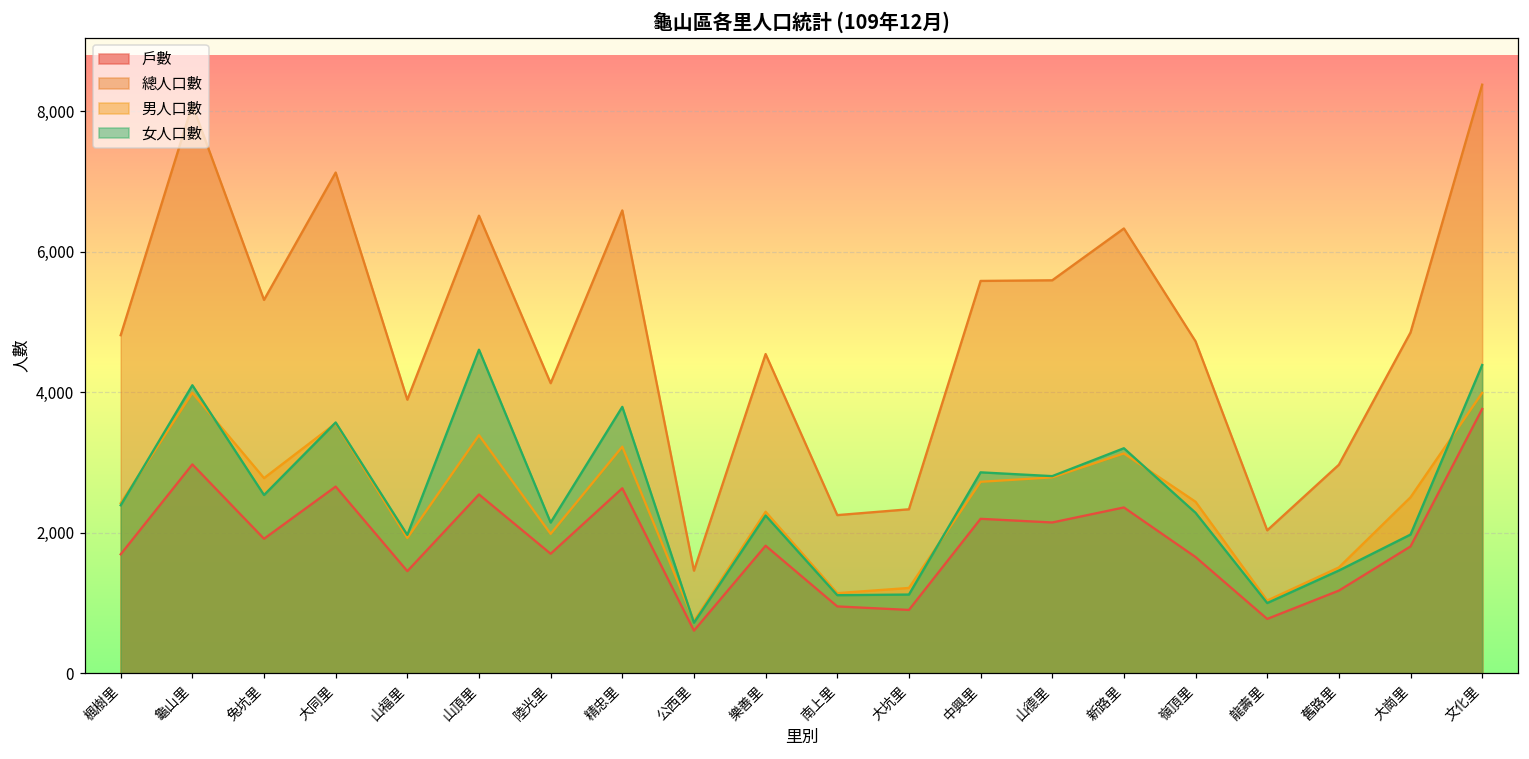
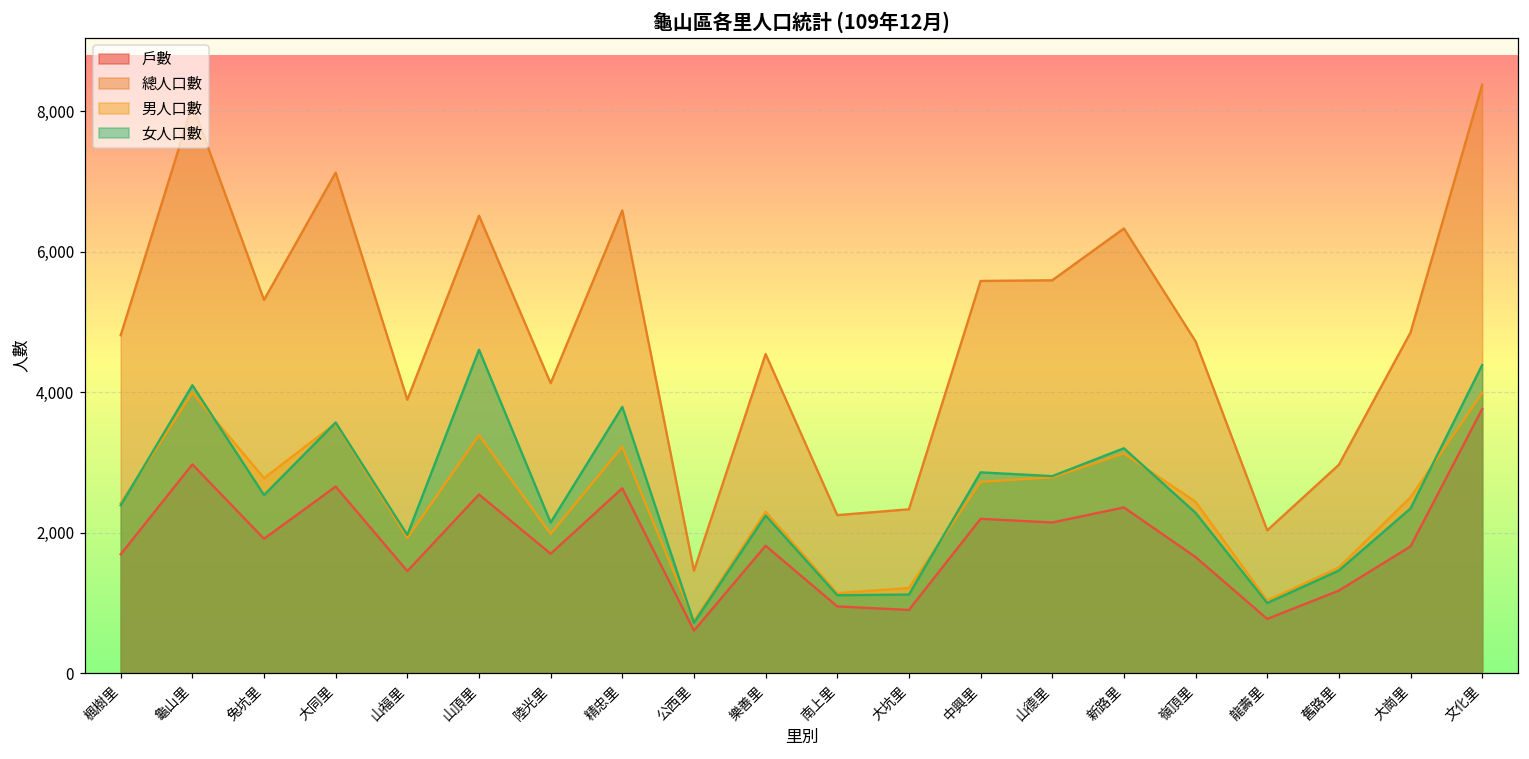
女人口數, 大崗里: 2,000 -> 2,300
